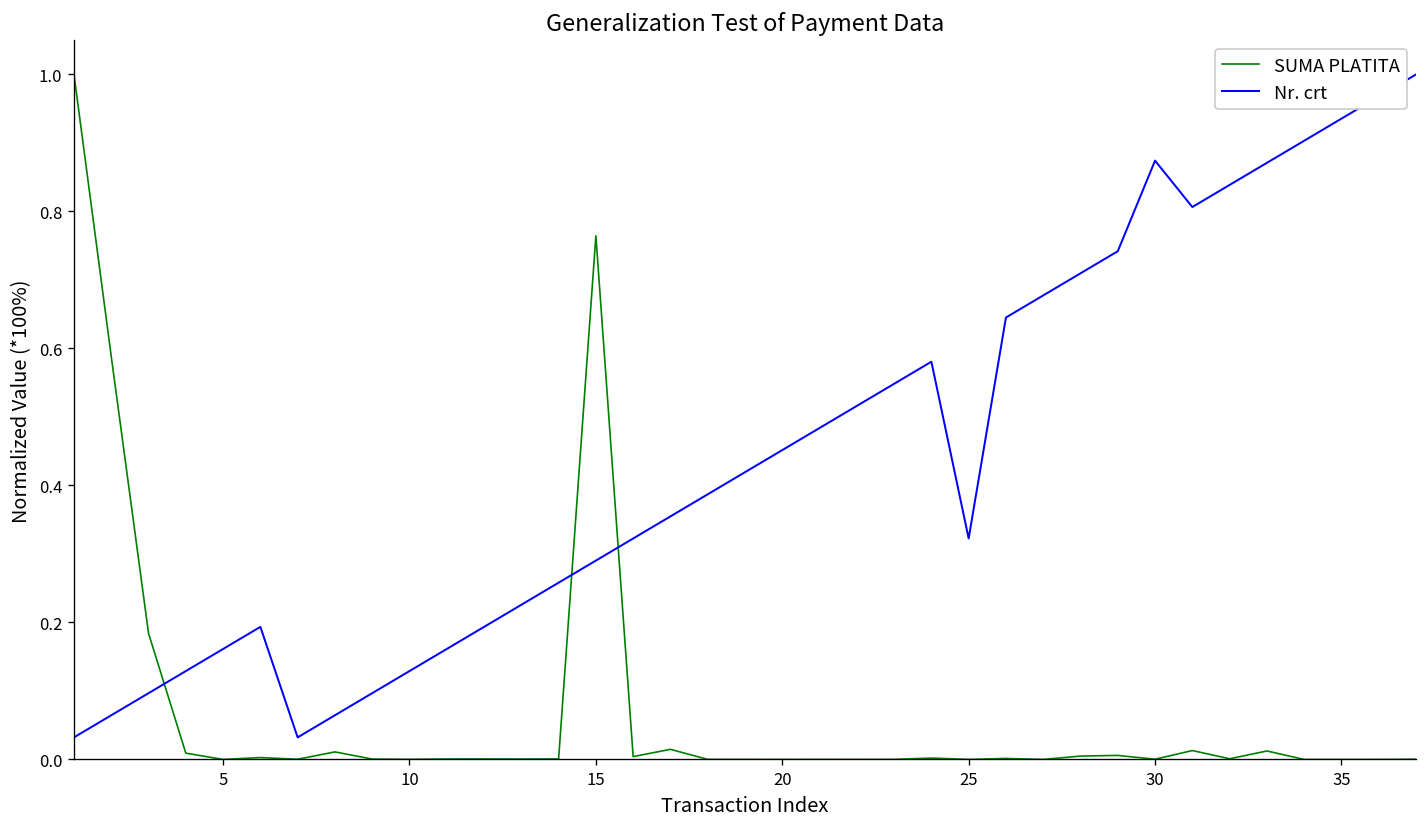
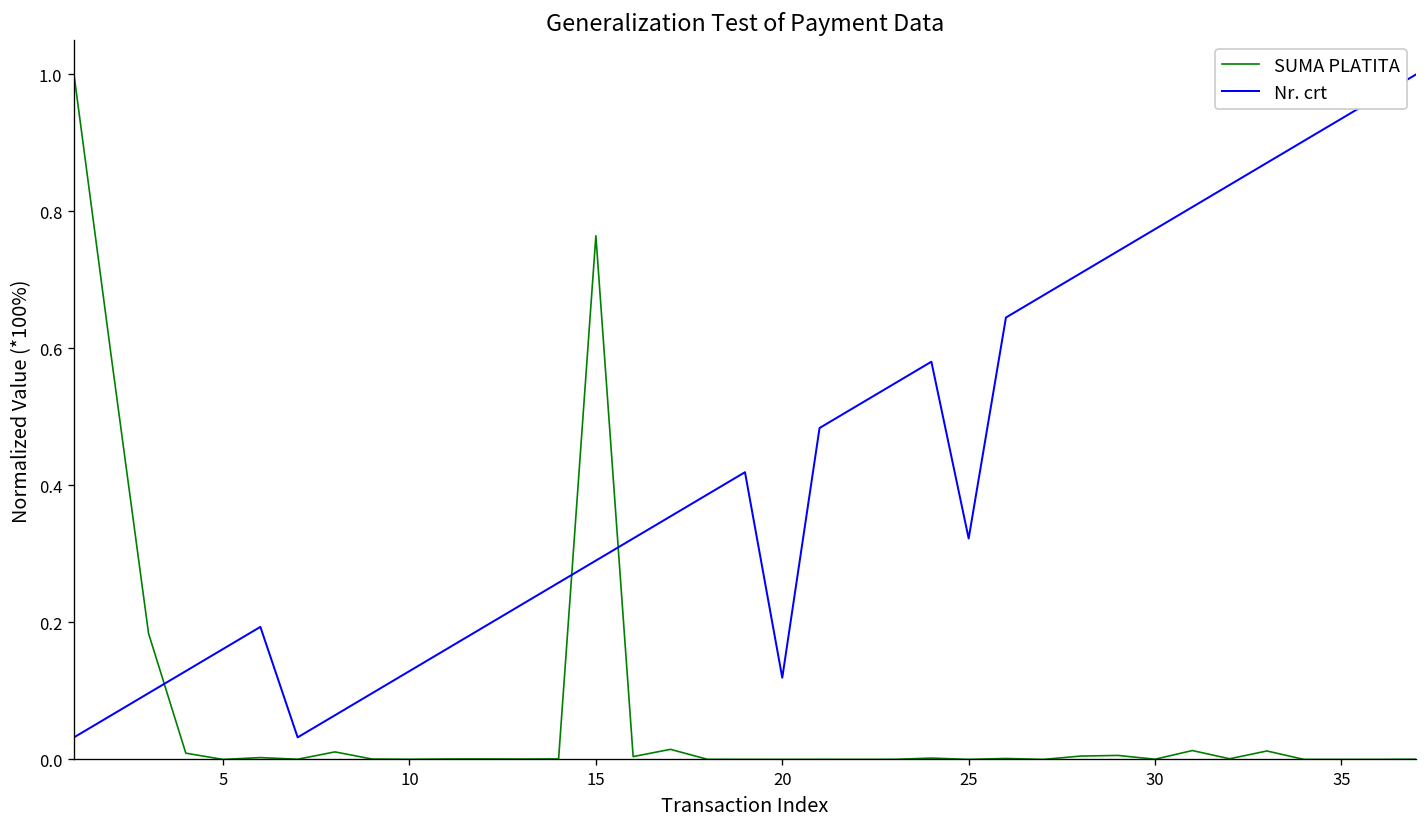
Nr. crt, 20: 0.45 -> 0.12
Nr. crt, 30: 0.87 -> 0.77
